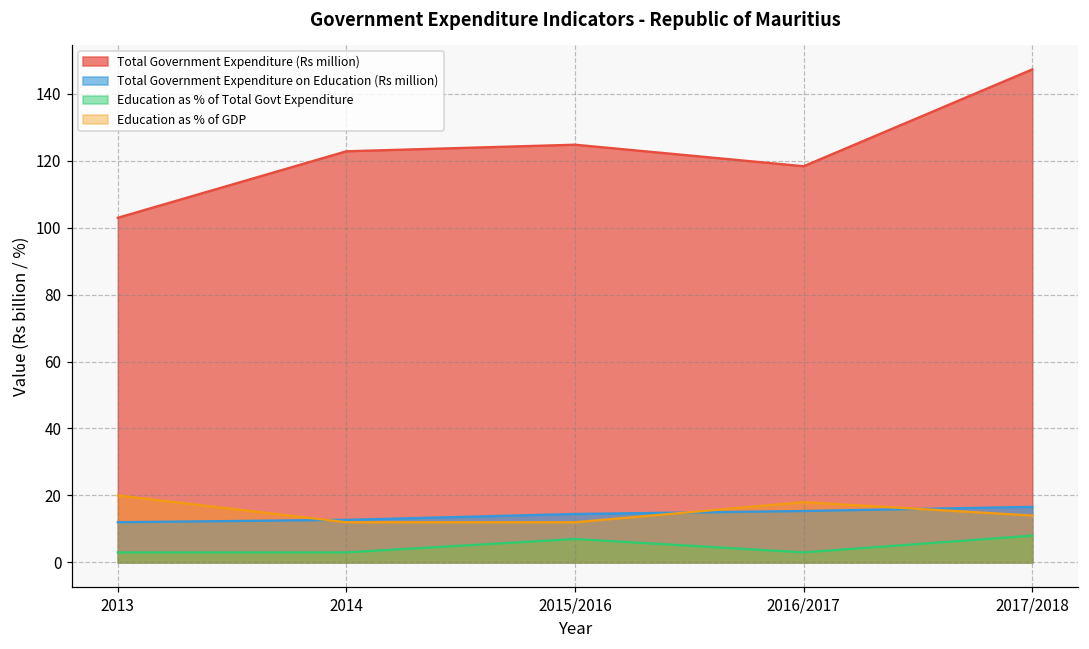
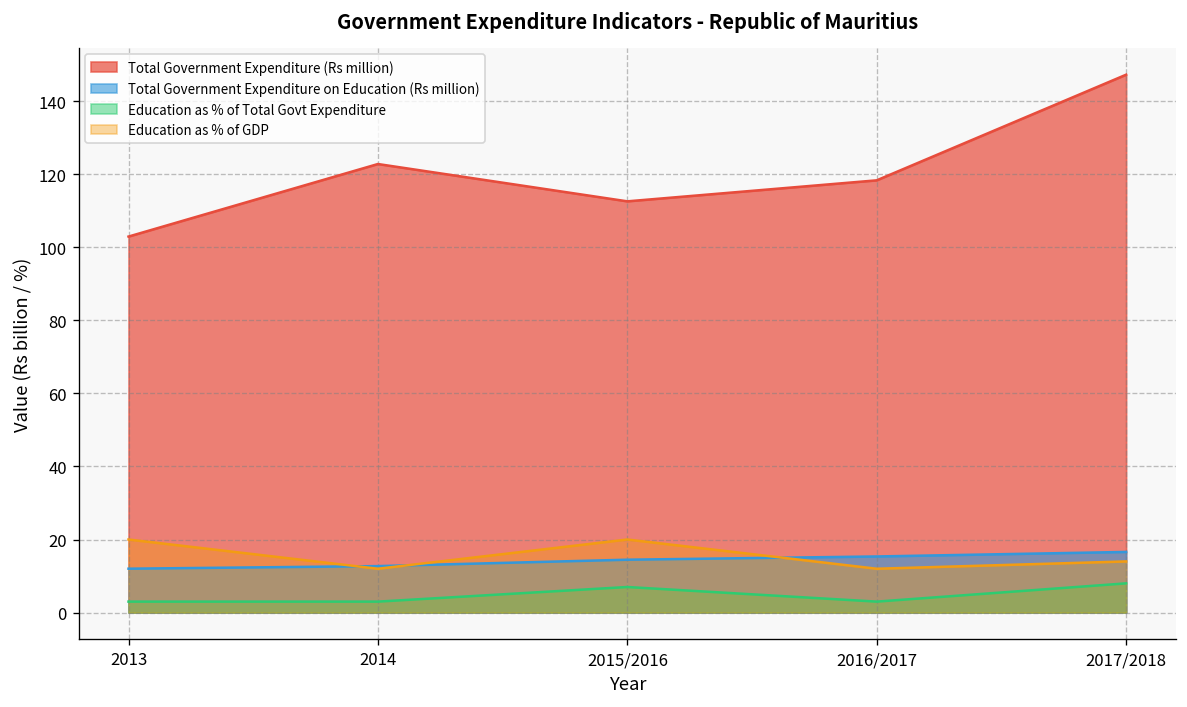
Total Government Expenditure (Rs million), 2015/2016: 125 -> 113
Education as % of GDP, 2015/2016: 12 -> 20
Education as % of GDP, 2016/2017: 18 -> 12
